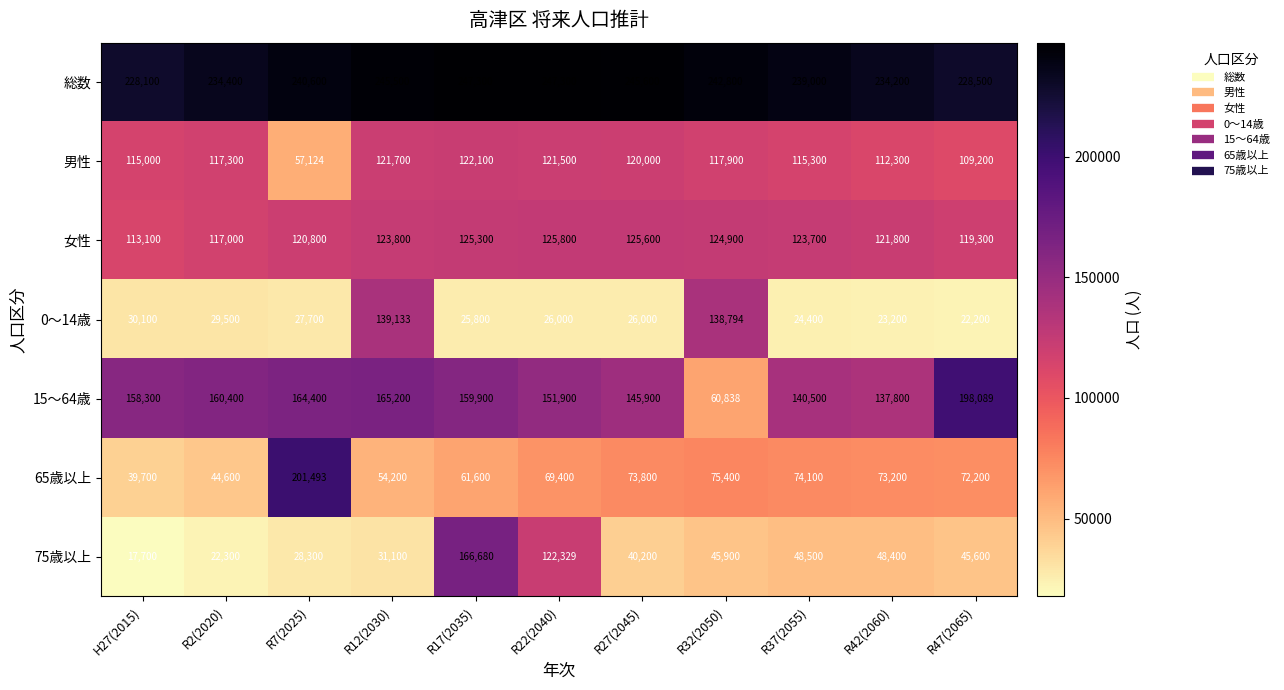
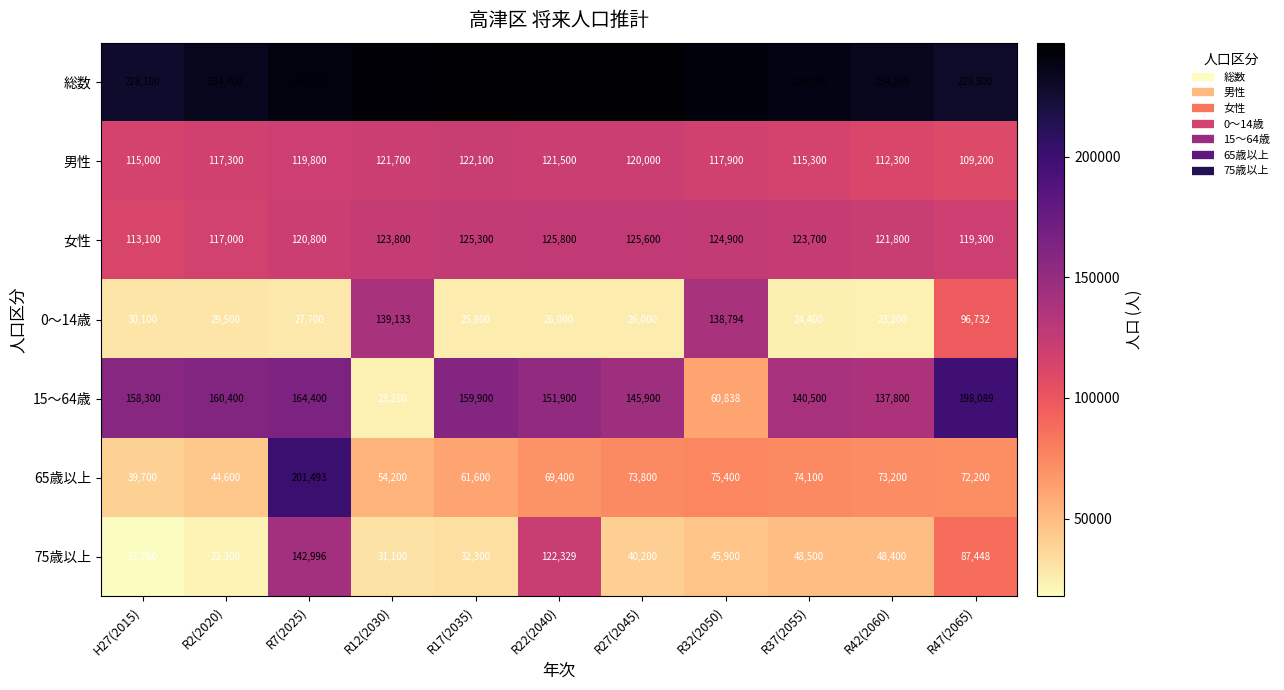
男性, R7(2025): 57,124 -> 119,800
0～14歳, R47(2065): 22,200 -> 96,732
15～64歳, R12(2030): 165,200 -> 23,280
75歳以上, R7(2025): 28,300 -> 142,996
75歳以上, R17(2035): 166,680 -> 32,300
75歳以上, R47(2065): 45,600 -> 87,448
